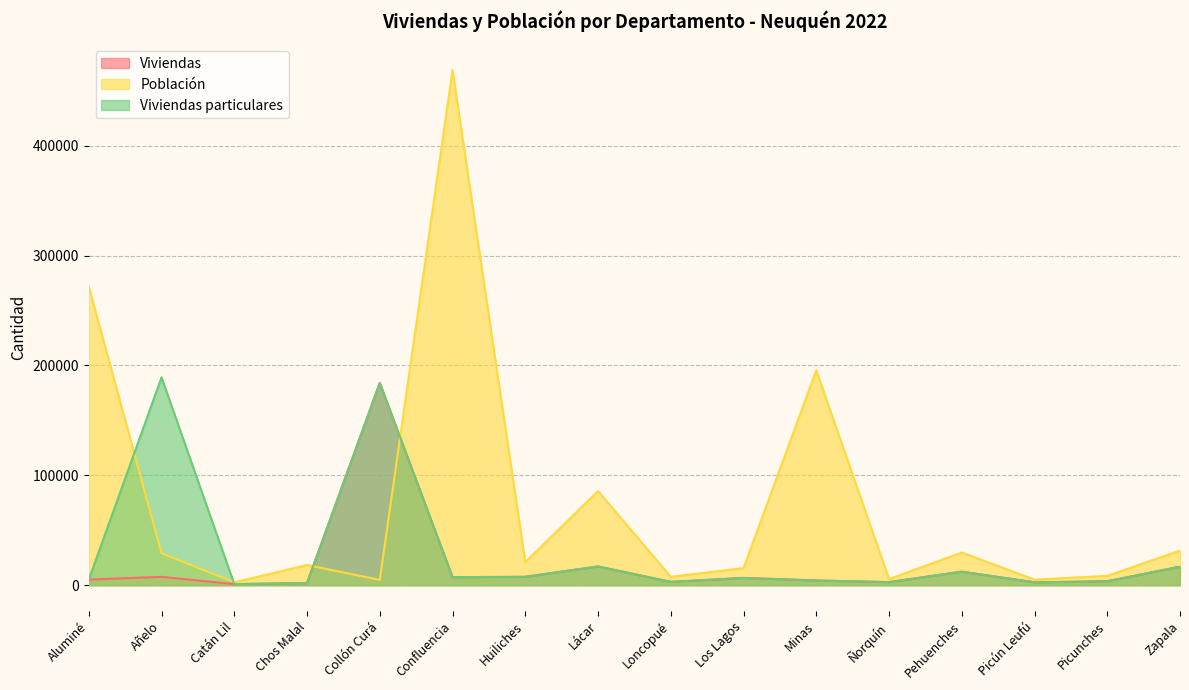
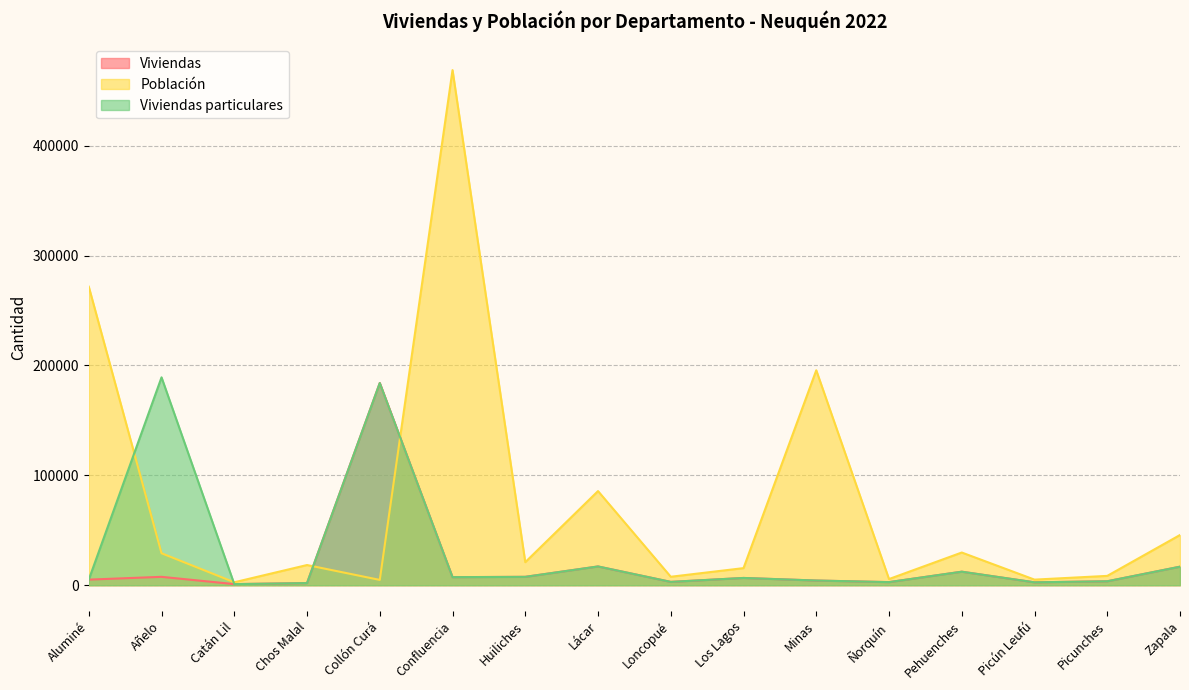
Población, Zapala: 32000 -> 46000
